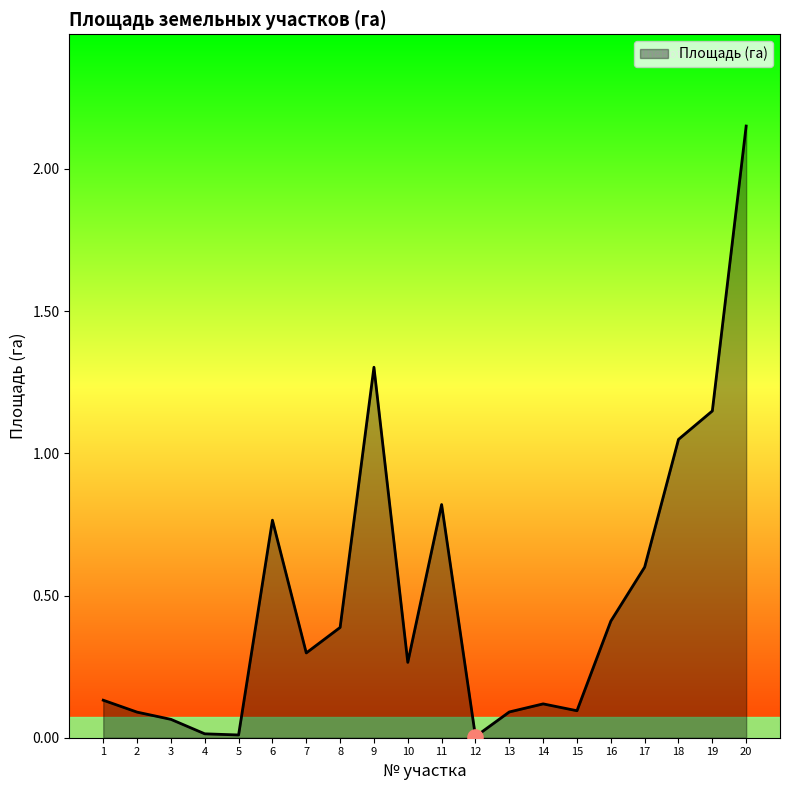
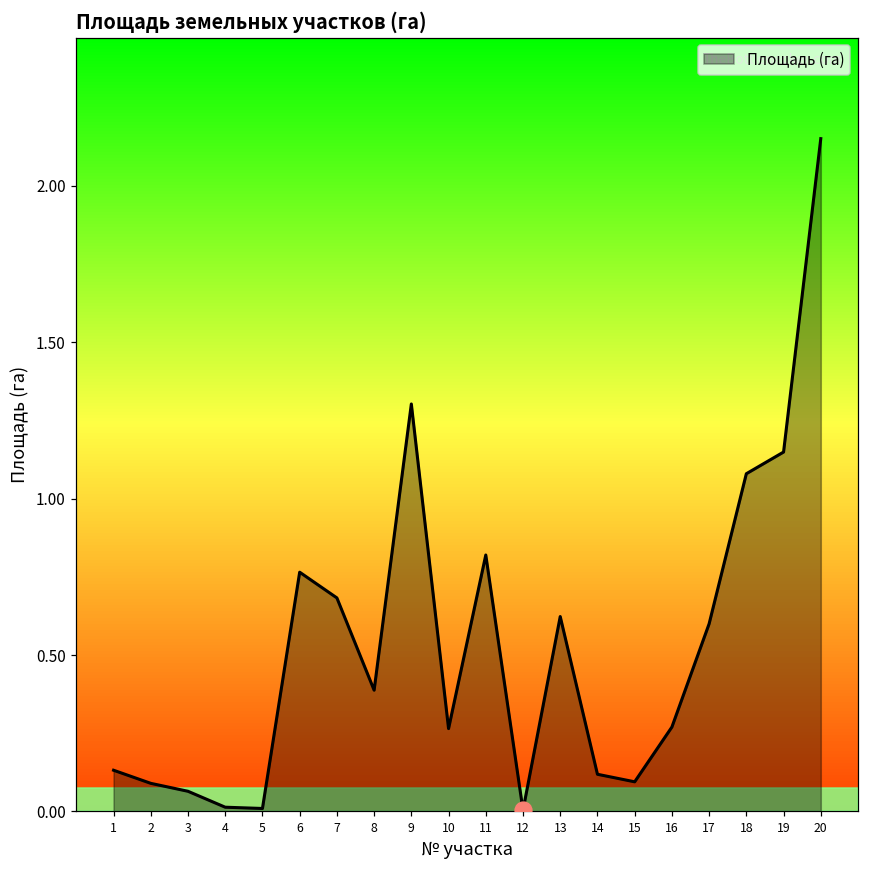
Площадь (га), 7: 0.30 -> 0.68
Площадь (га), 13: 0.09 -> 0.62
Площадь (га), 16: 0.41 -> 0.27
Площадь (га), 18: 1.05 -> 1.08
